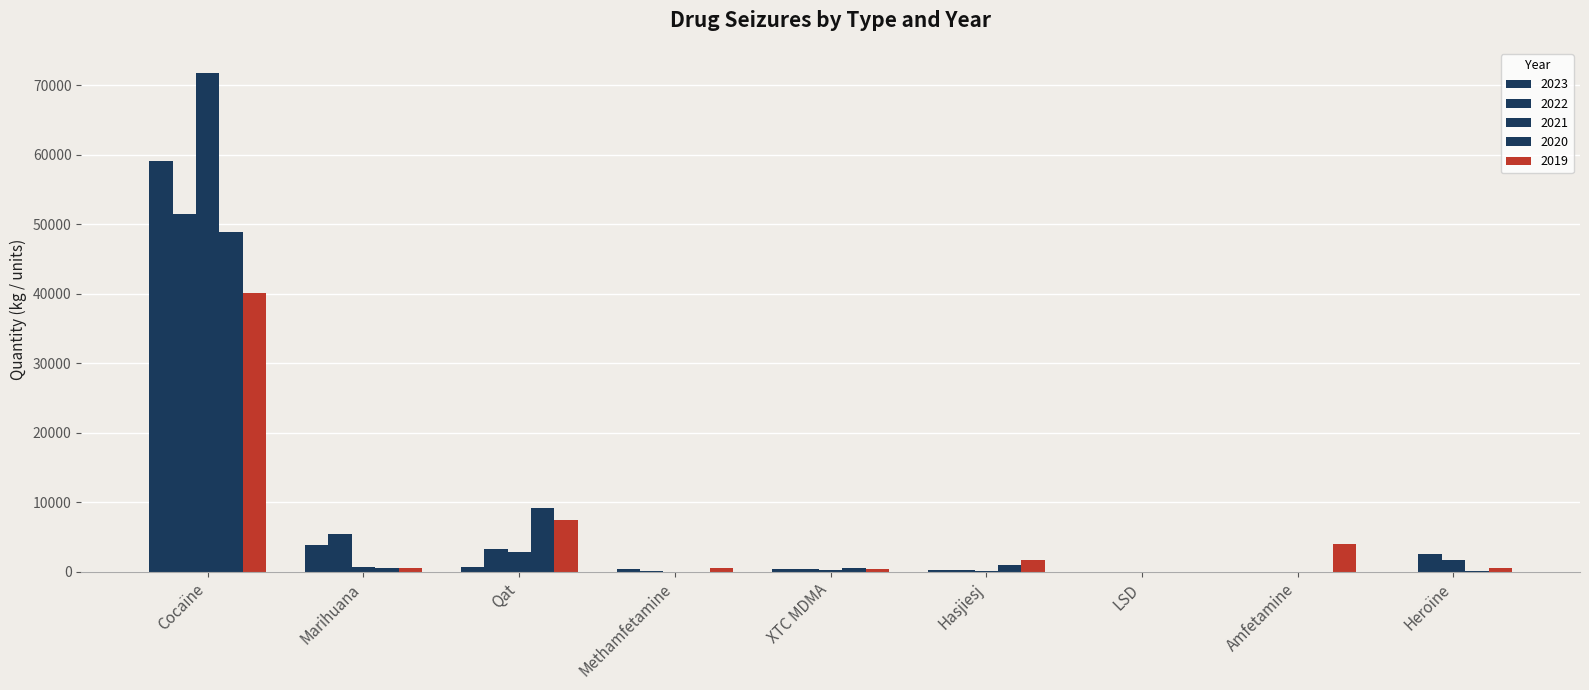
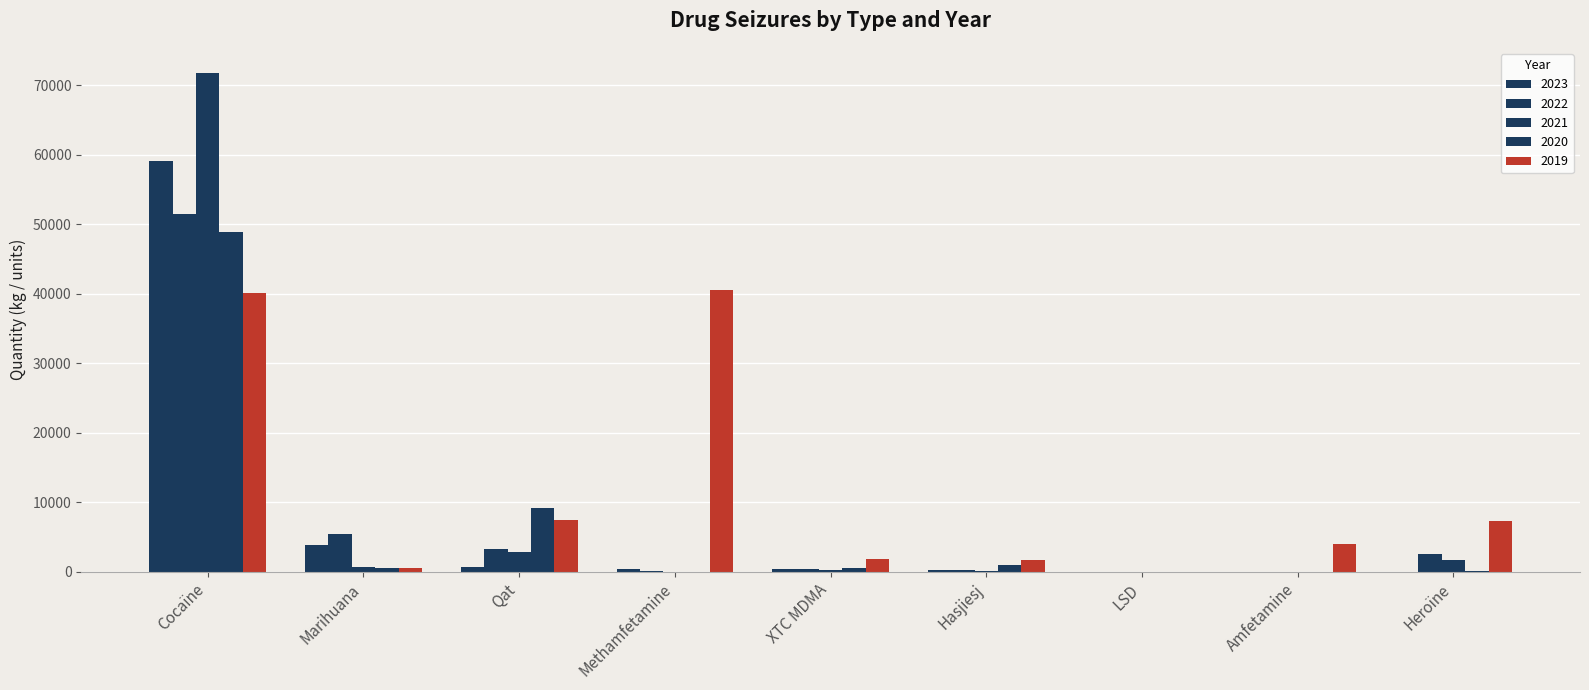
2019, Methamfetamine: 1000 -> 41000
2019, XTC MDMA: 0 -> 2000
2019, Heroïne: 1000 -> 7000
